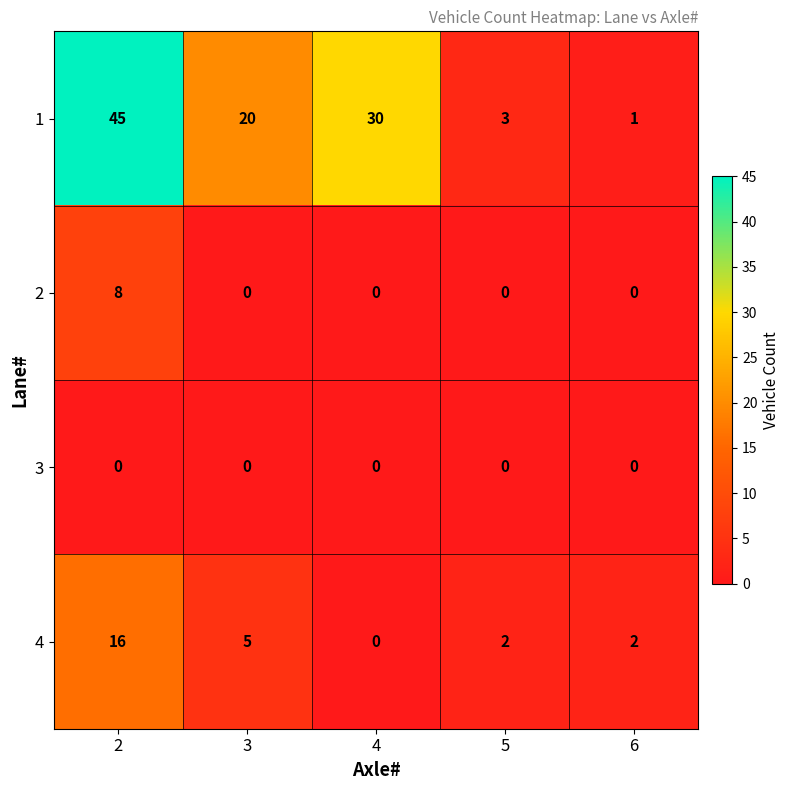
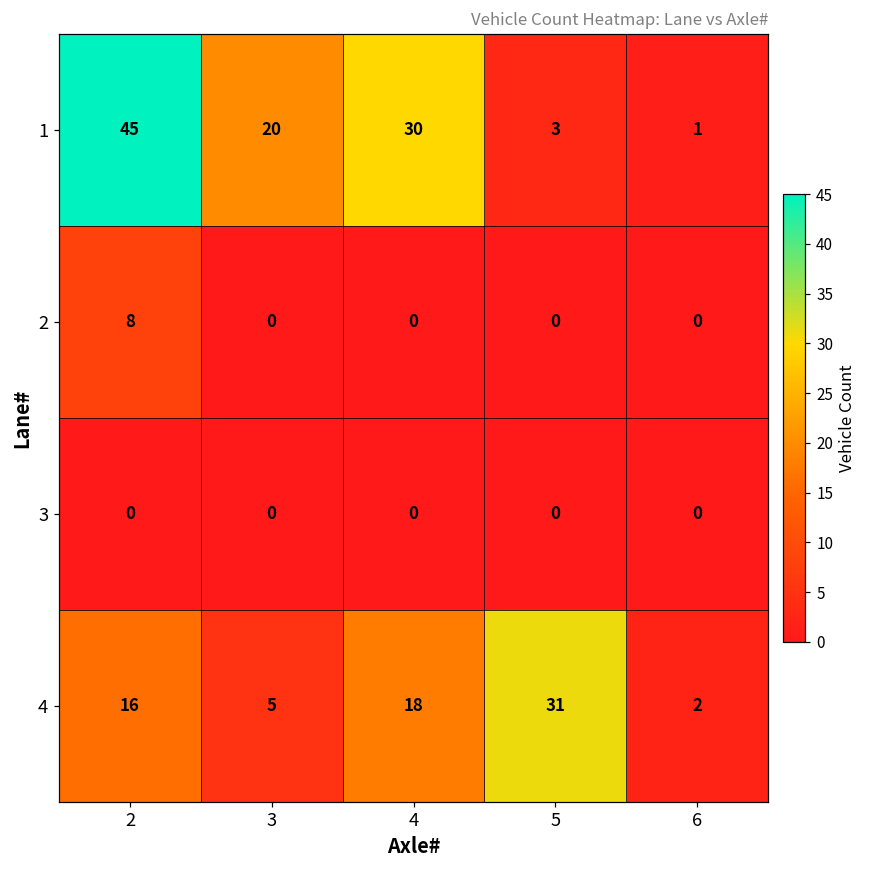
4, 4: 0 -> 18
4, 5: 2 -> 31
